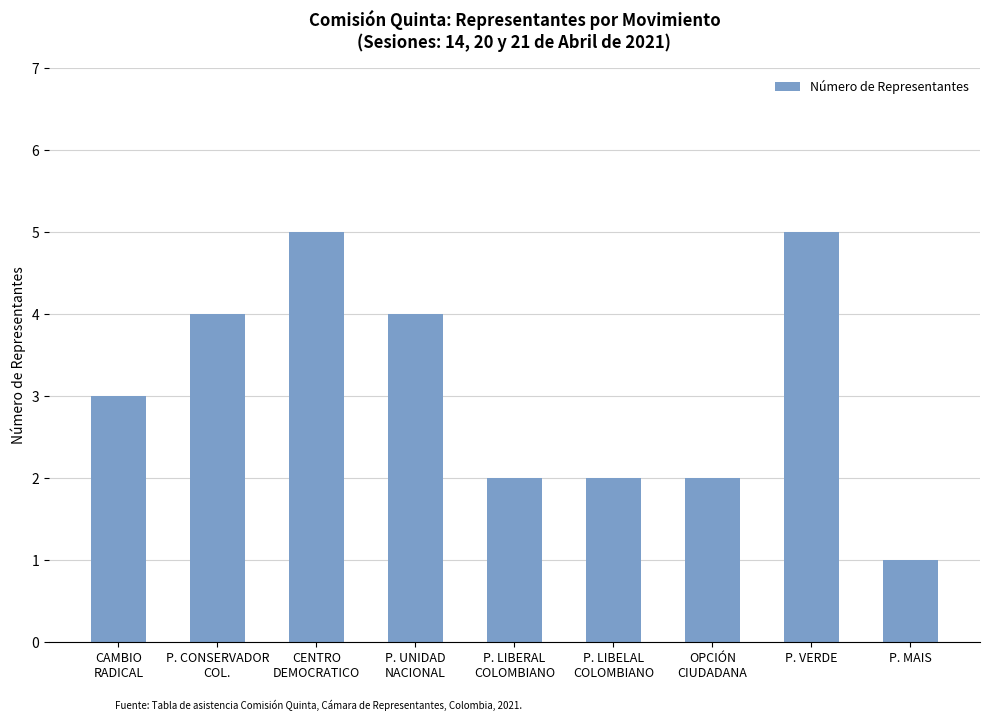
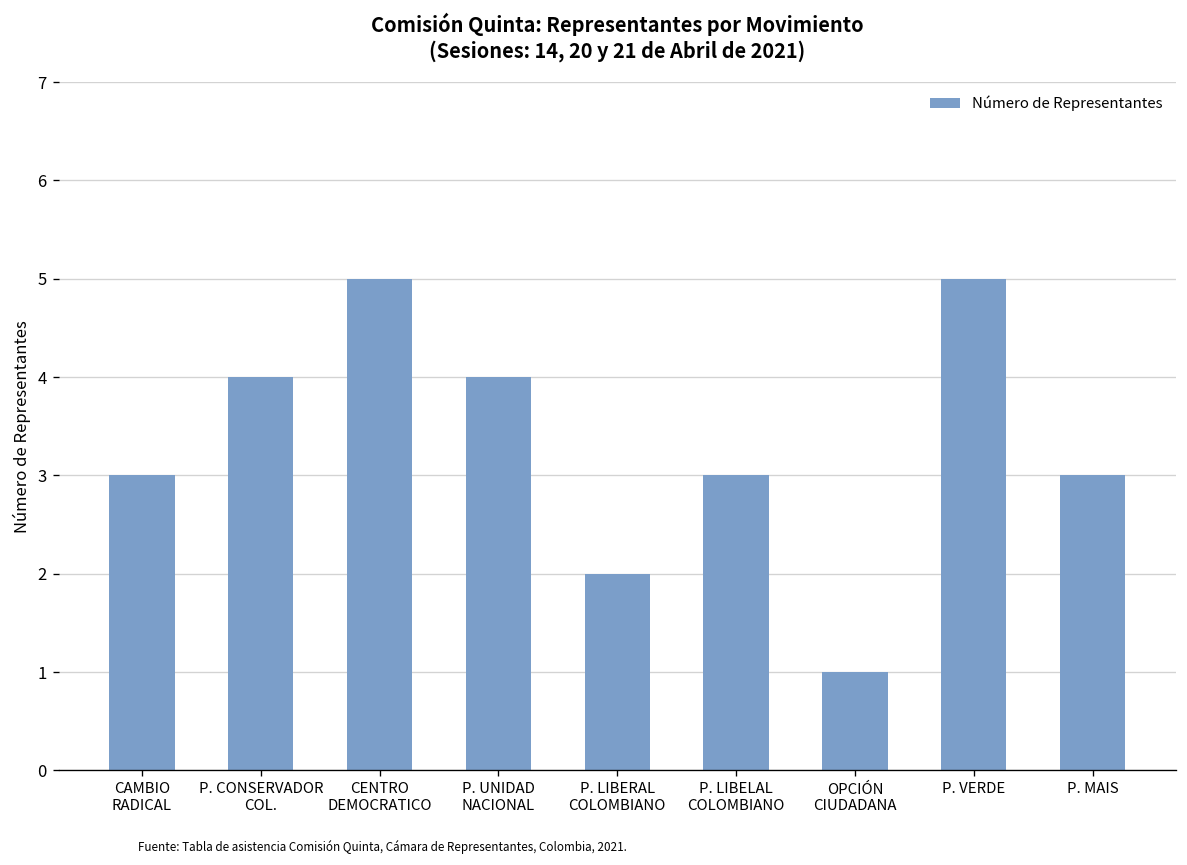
P. LIBELAL COLOMBIANO: 2 -> 3
OPCIÓN CIUDADANA: 2 -> 1
P. MAIS: 1 -> 3
